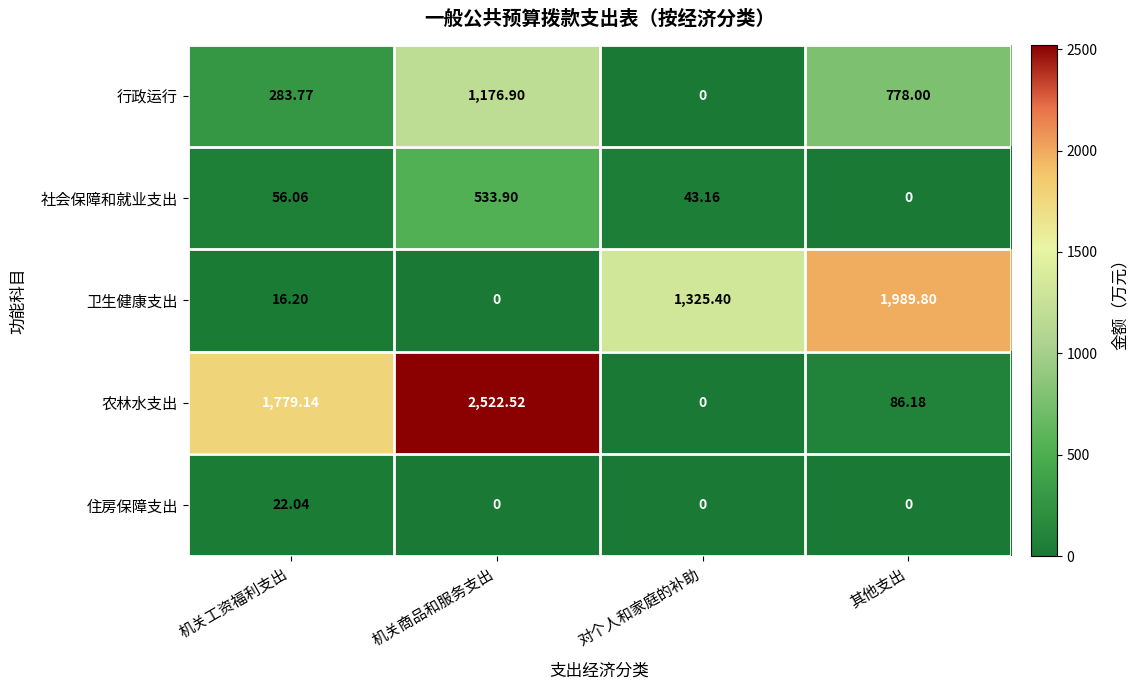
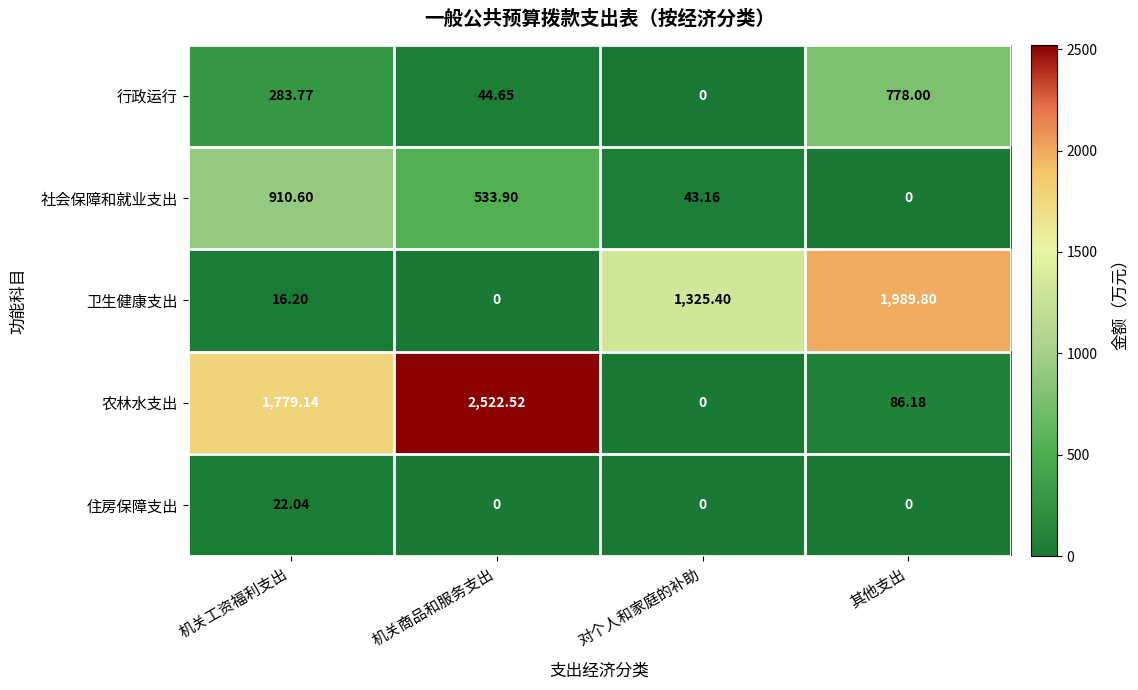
行政运行, 机关商品和服务支出: 1,176.90 -> 44.65
社会保障和就业支出, 机关工资福利支出: 56.06 -> 910.60
